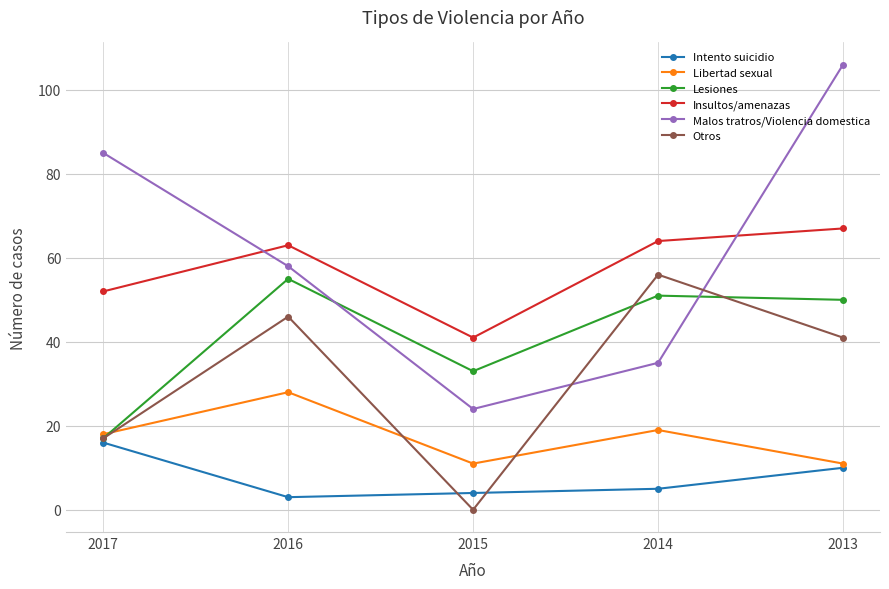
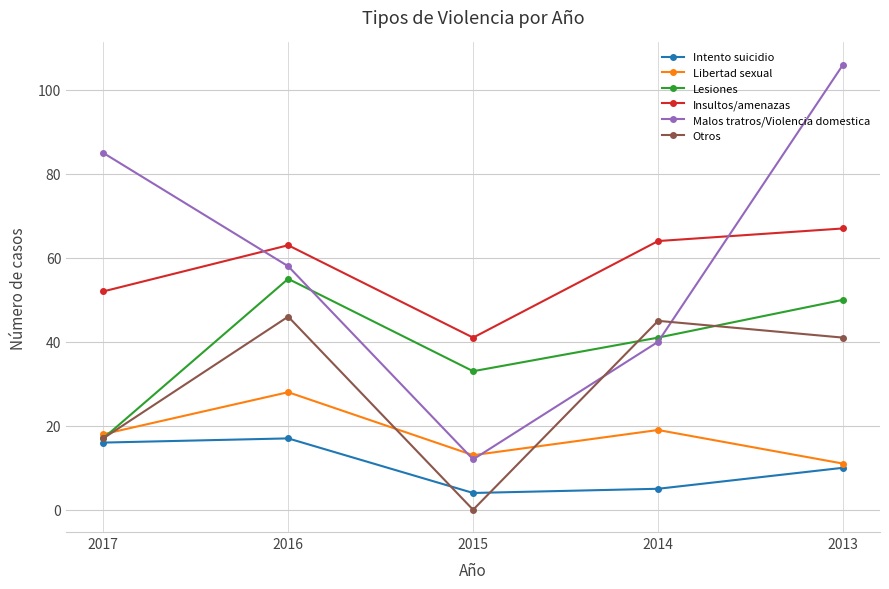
Intento suicidio, 2016: 3 -> 17
Libertad sexual, 2015: 11 -> 13
Malos tratros/Violencia domestica, 2015: 24 -> 12
Lesiones, 2014: 51 -> 41
Malos tratros/Violencia domestica, 2014: 35 -> 40
Otros, 2014: 56 -> 45
